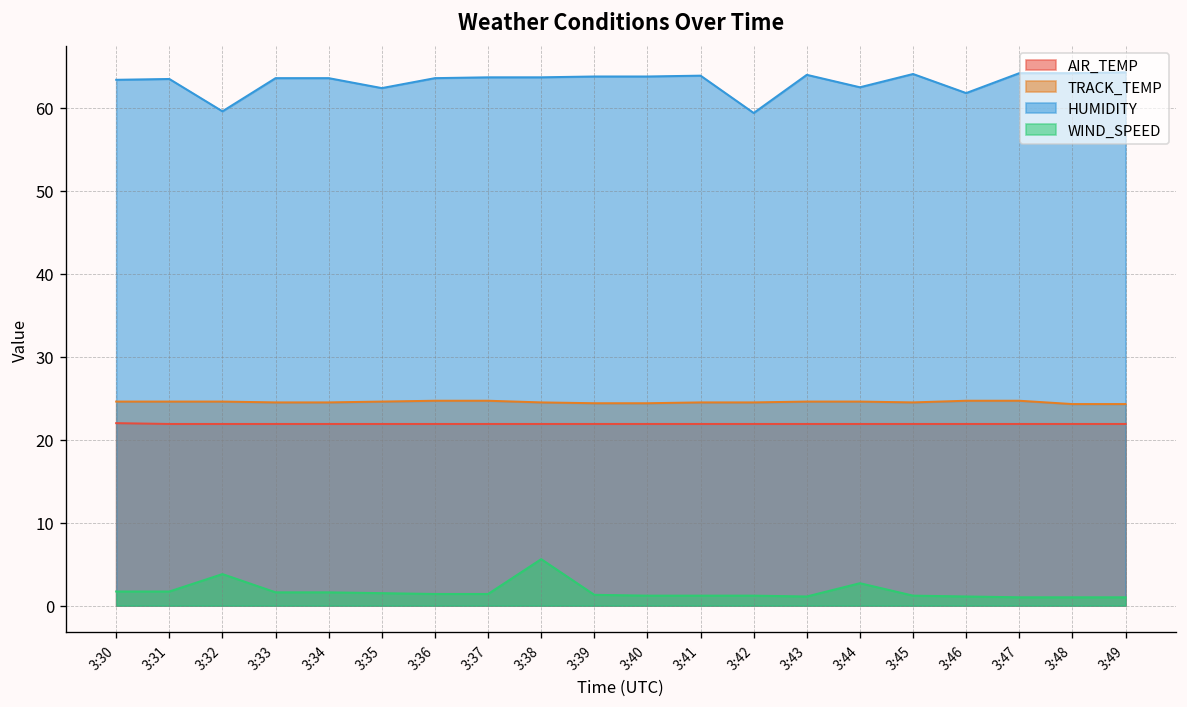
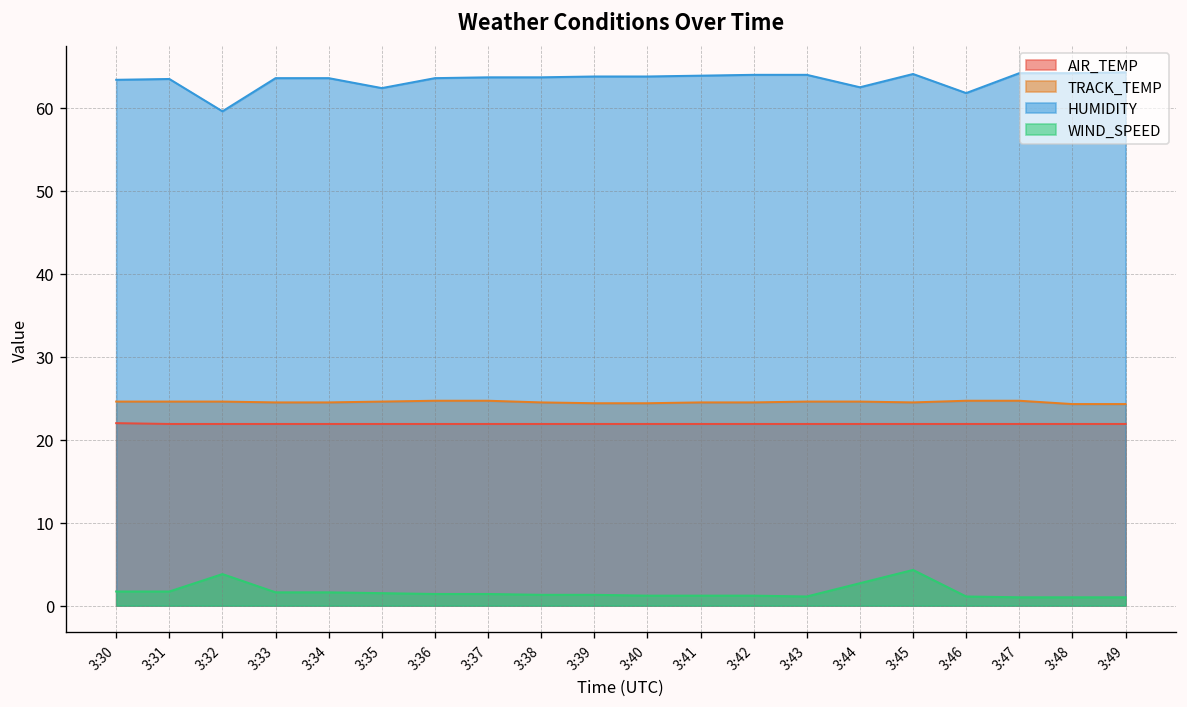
WIND_SPEED, 3:38: 6 -> 1
HUMIDITY, 3:42: 59 -> 64
WIND_SPEED, 3:45: 1 -> 4
